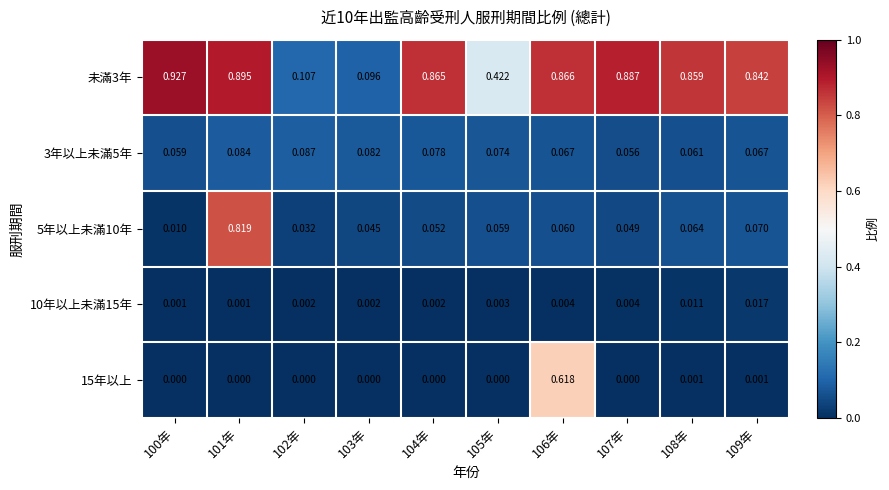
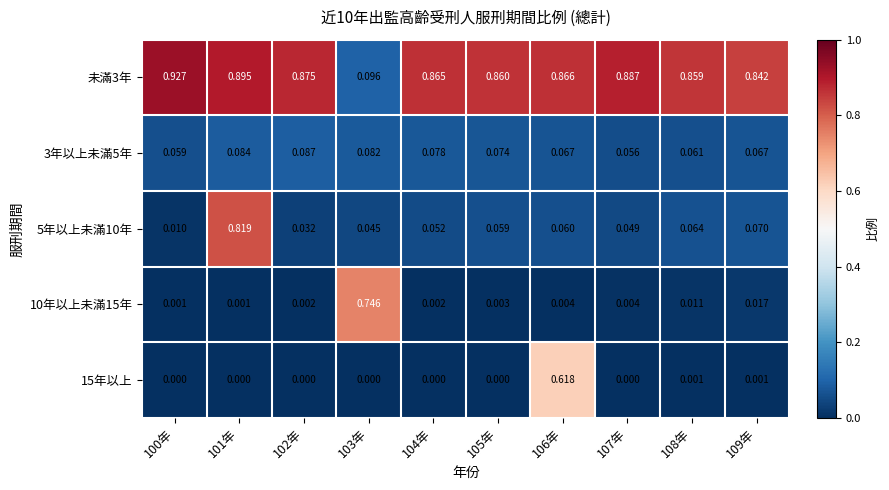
未滿3年, 102年: 0.107 -> 0.875
未滿3年, 105年: 0.422 -> 0.860
10年以上未滿15年, 103年: 0.002 -> 0.746
